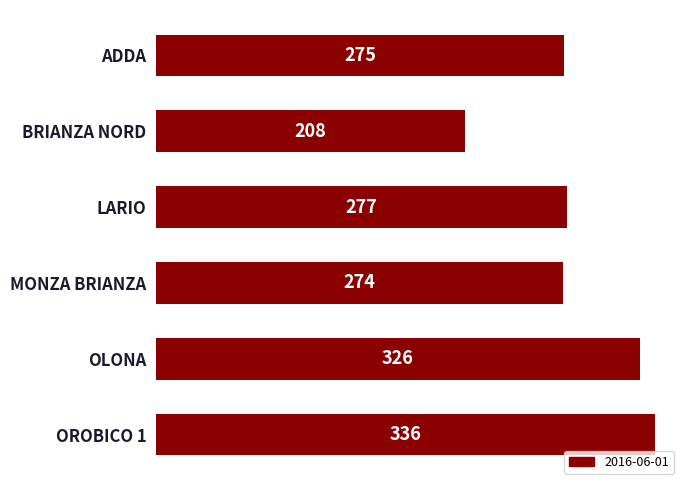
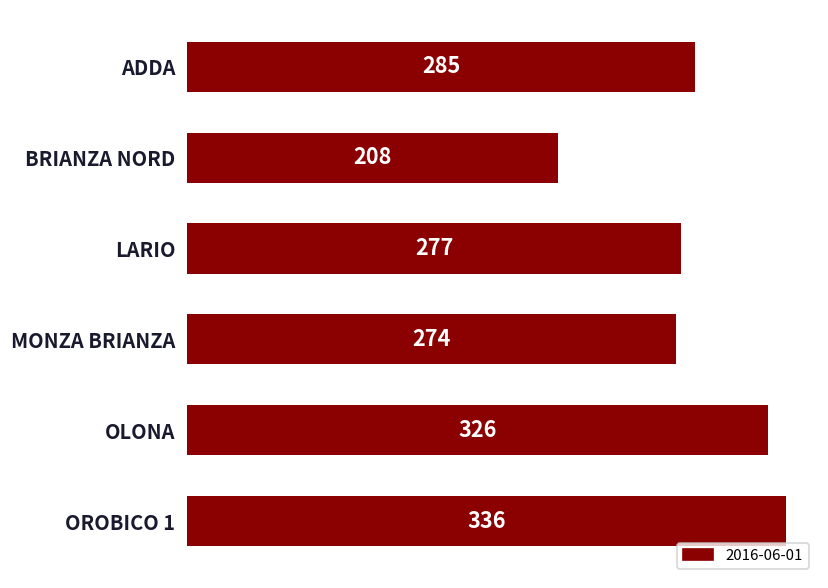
ADDA: 275 -> 285
